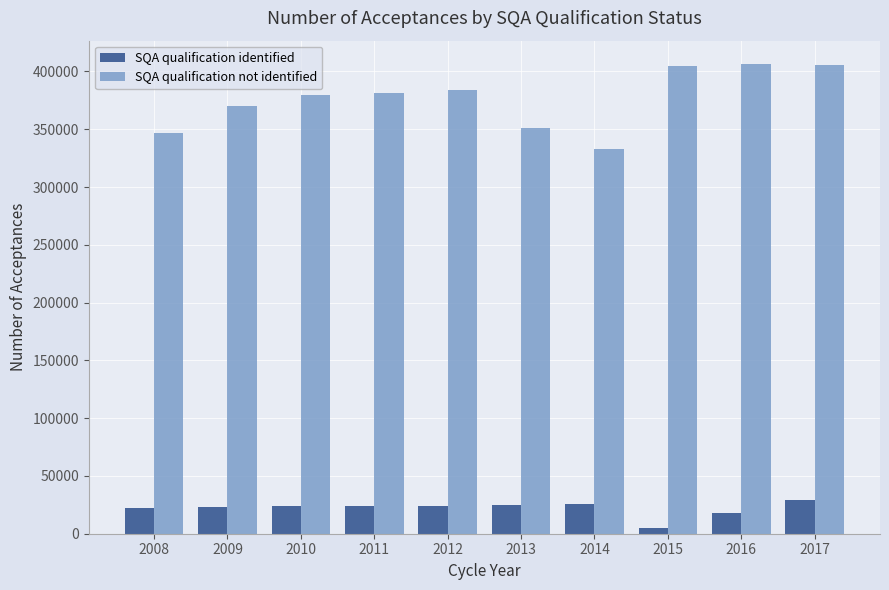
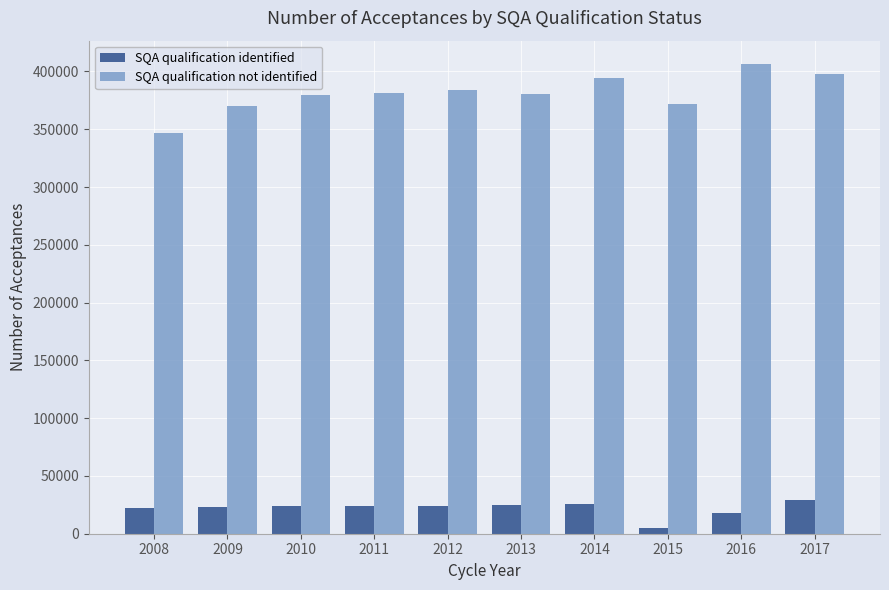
SQA qualification not identified, 2013: 351000 -> 381000
SQA qualification not identified, 2014: 333000 -> 394000
SQA qualification not identified, 2015: 404000 -> 372000
SQA qualification not identified, 2017: 405000 -> 398000
